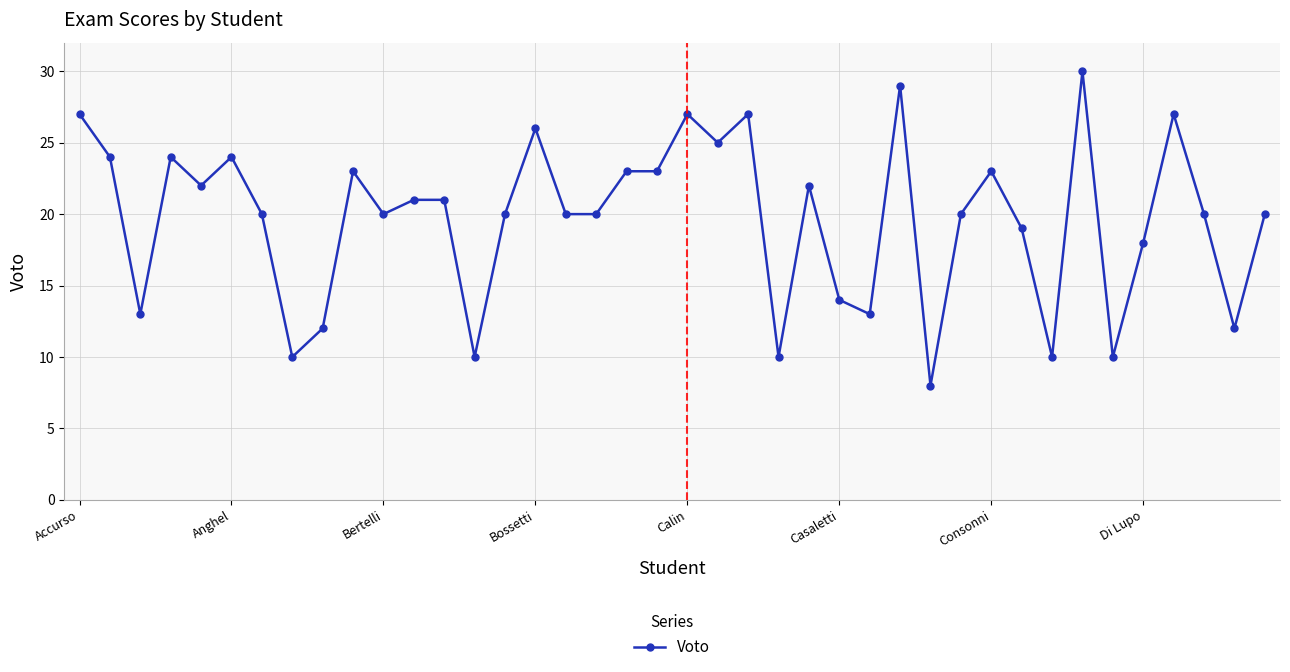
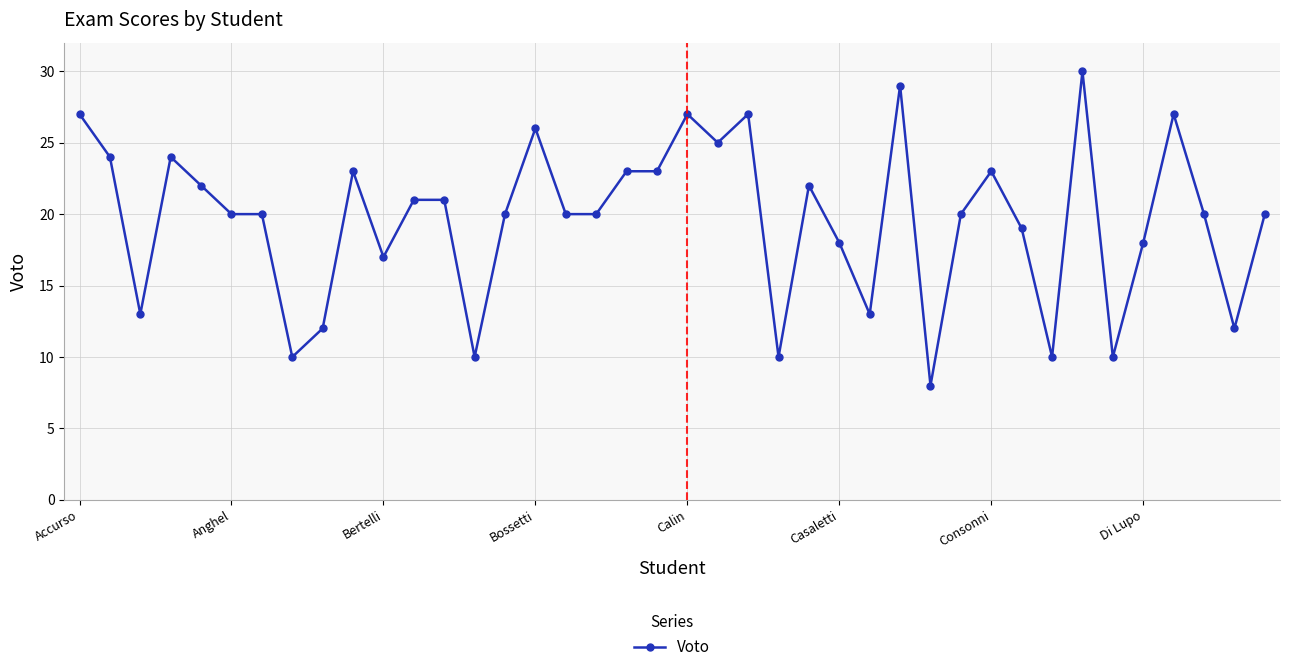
Anghel: 24 -> 20
Bertelli: 20 -> 17
Casaletti: 14 -> 18
